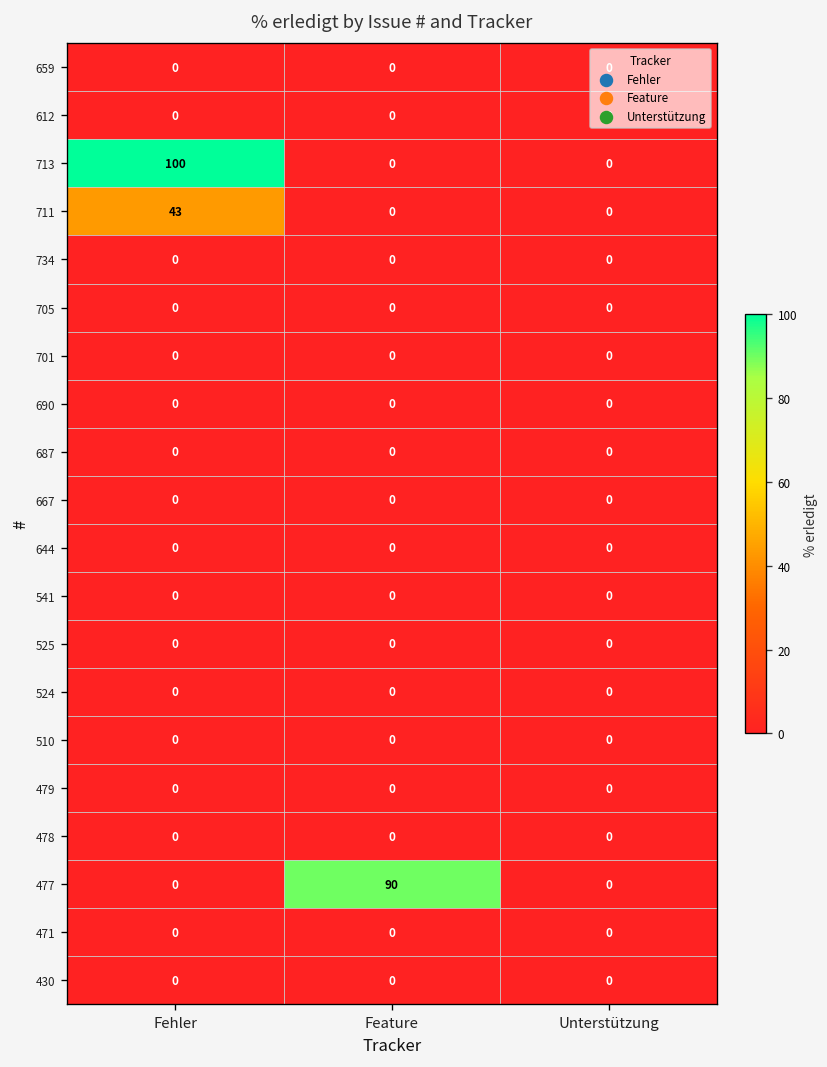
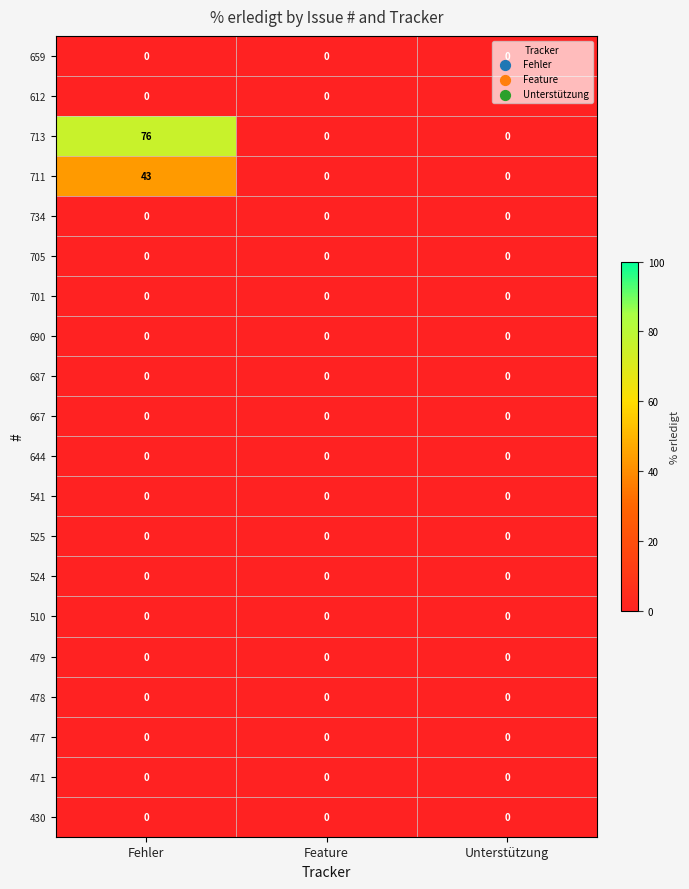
713, Fehler: 100 -> 76
477, Feature: 90 -> 0
